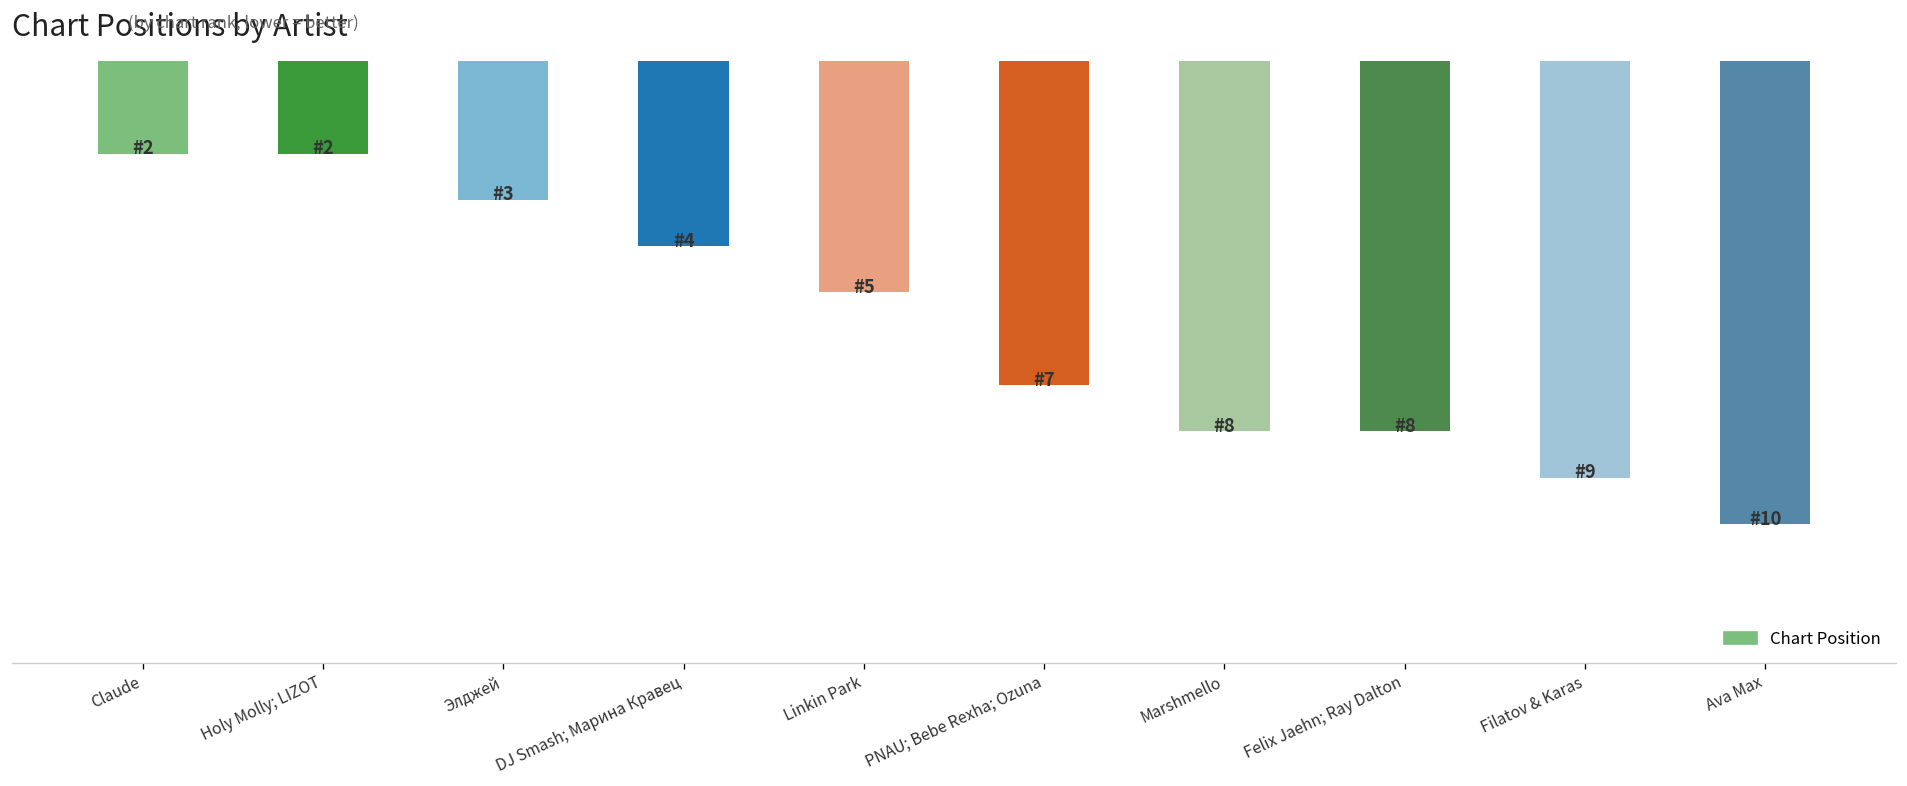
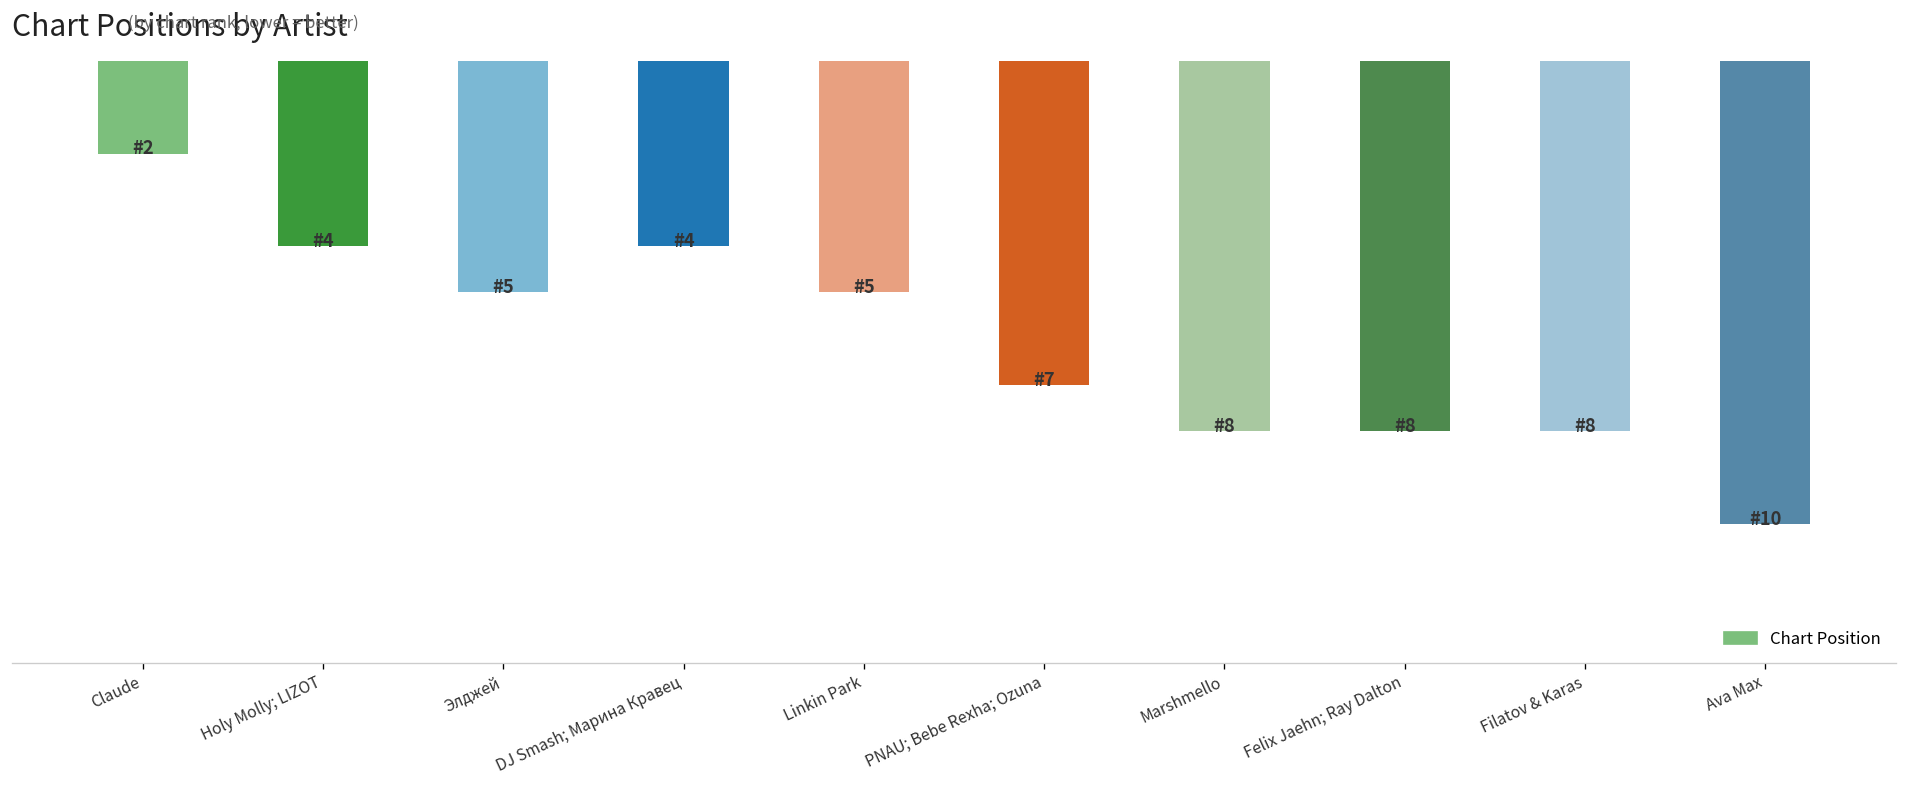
Holy Molly; LIZOT: 2 -> 4
Элджей: 3 -> 5
Filatov & Karas: 9 -> 8
